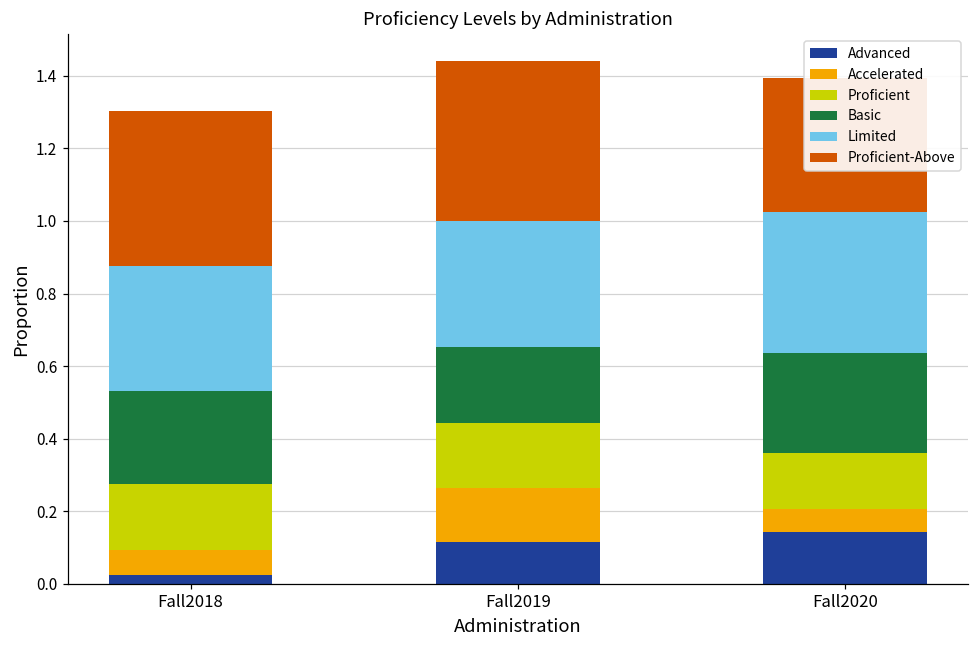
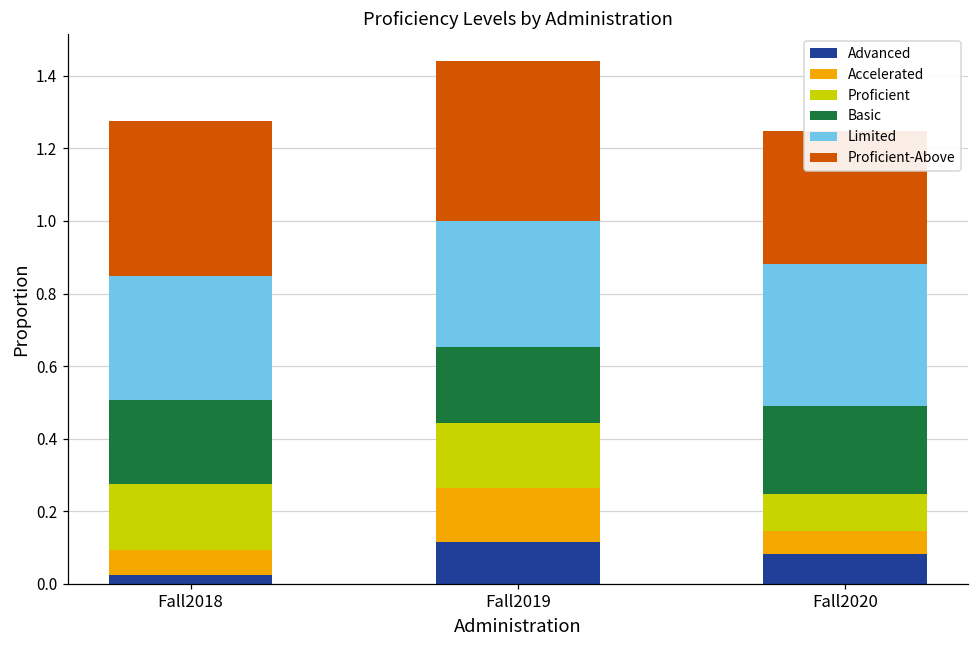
Basic, Fall2018: 0.26 -> 0.23
Advanced, Fall2020: 0.14 -> 0.08
Proficient, Fall2020: 0.15 -> 0.10
Basic, Fall2020: 0.27 -> 0.24
